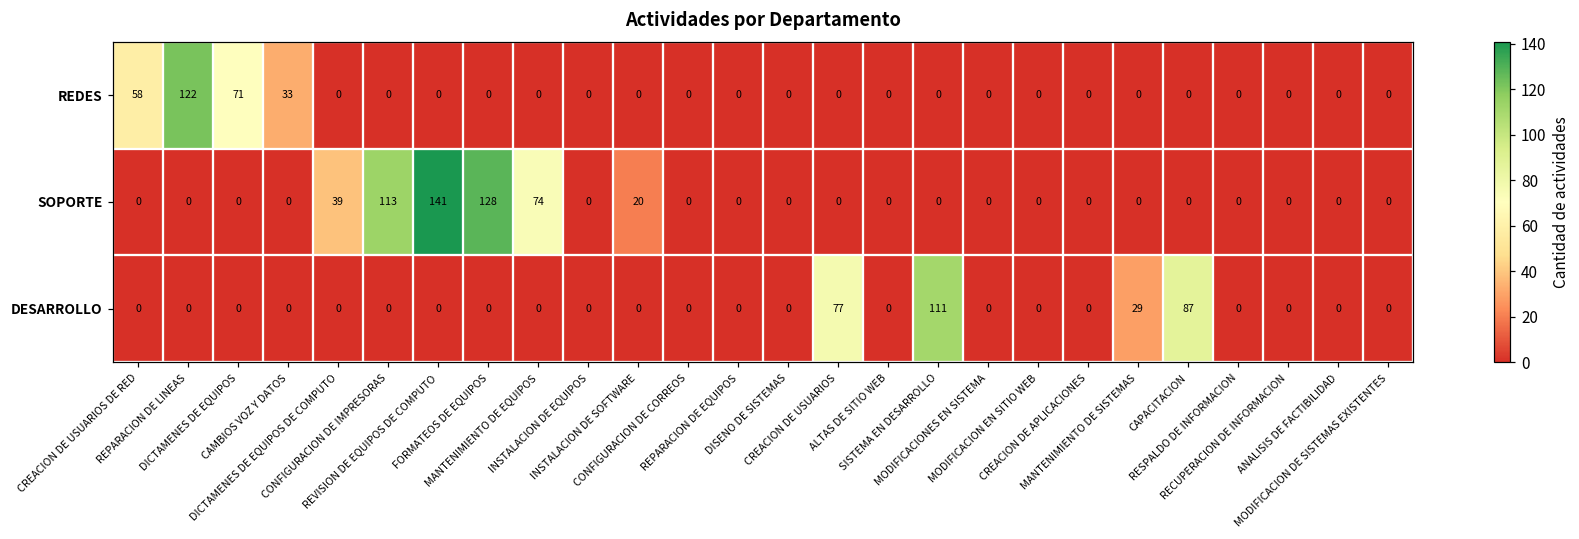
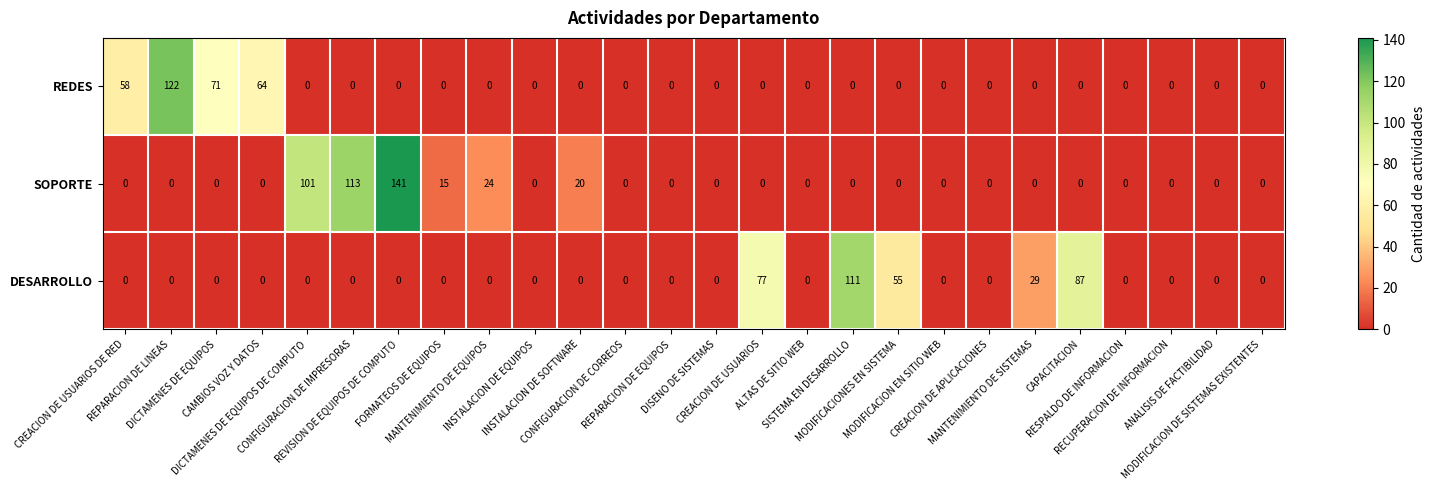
REDES, CAMBIOS VOZ Y DATOS: 33 -> 64
SOPORTE, DICTAMENES DE EQUIPOS DE COMPUTO: 39 -> 101
SOPORTE, FORMATEOS DE EQUIPOS: 128 -> 15
SOPORTE, MANTENIMIENTO DE EQUIPOS: 74 -> 24
DESARROLLO, MODIFICACIONES EN SISTEMA: 0 -> 55
